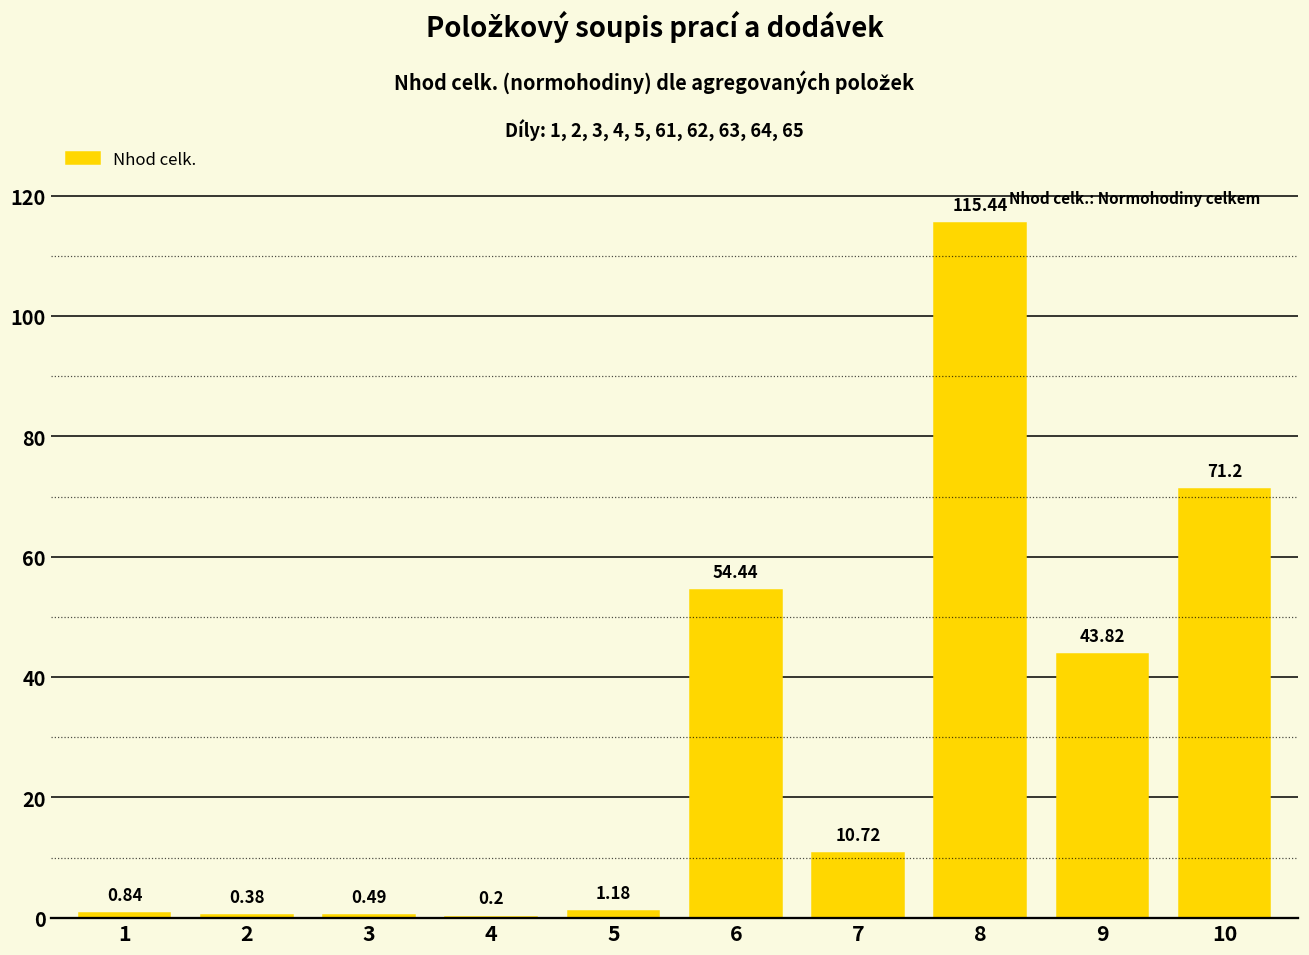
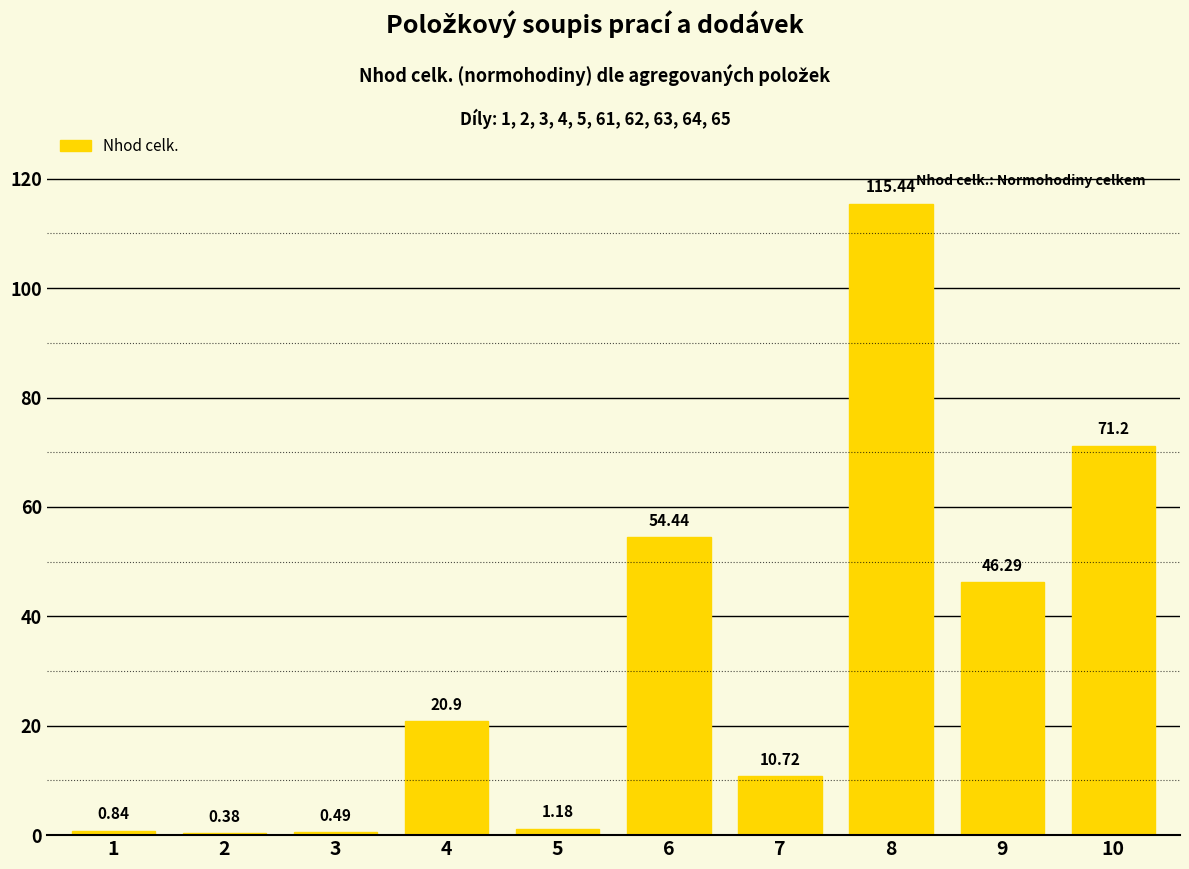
4: 0.2 -> 20.9
9: 43.82 -> 46.29
